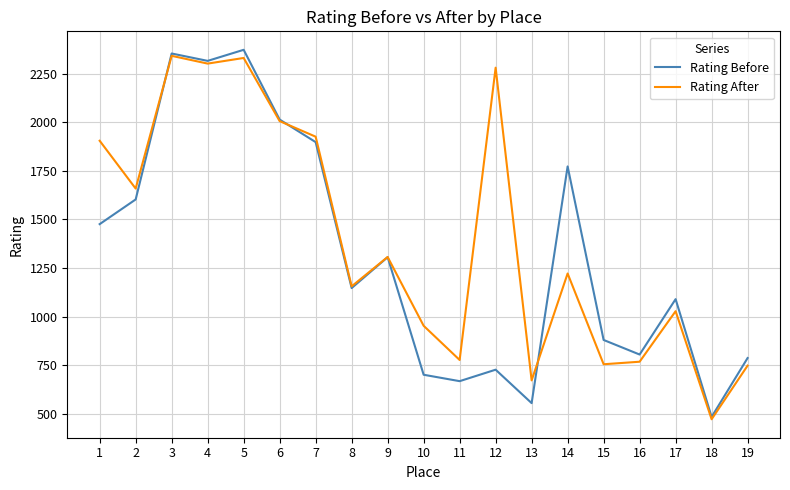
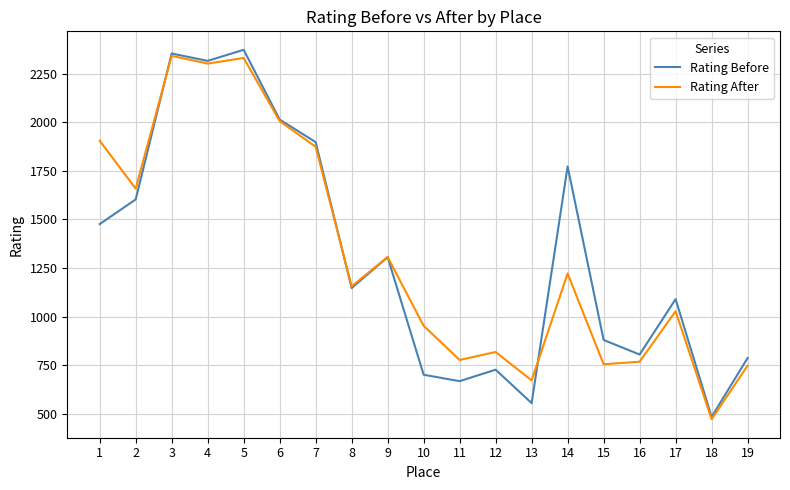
Rating After, 7: 1930 -> 1870
Rating After, 12: 2280 -> 820
